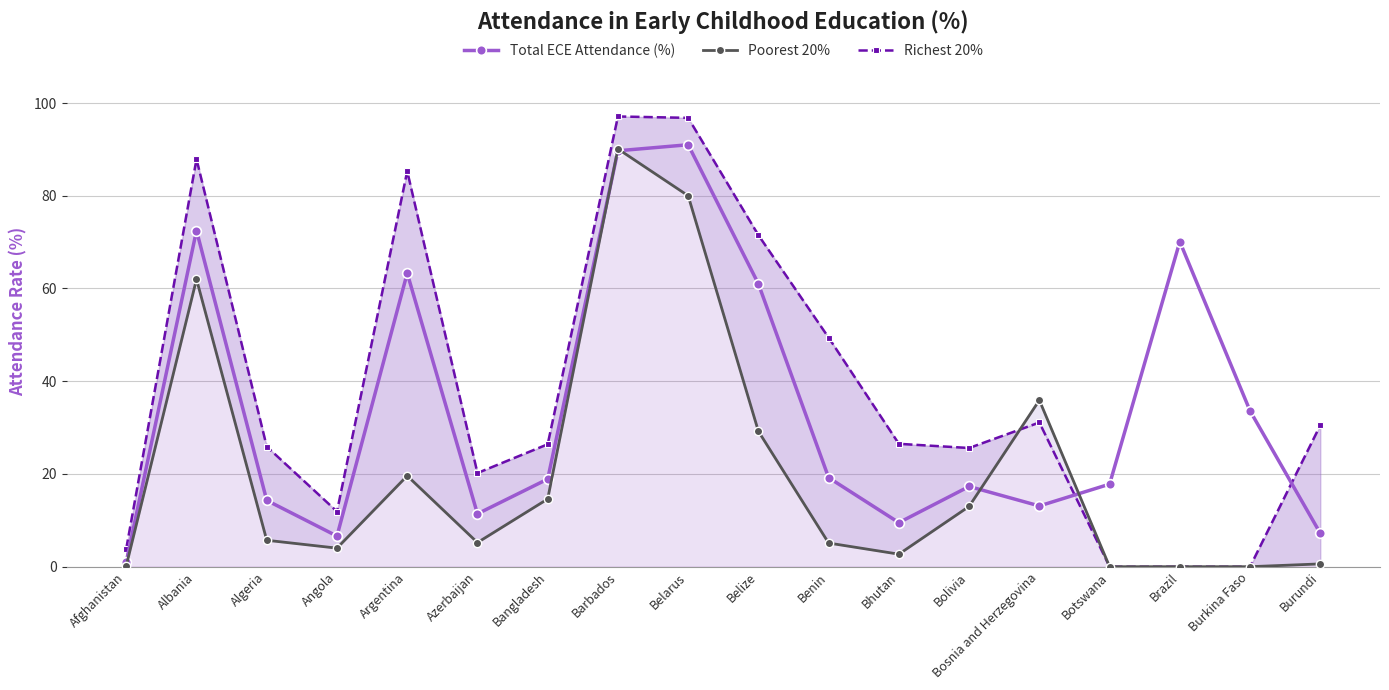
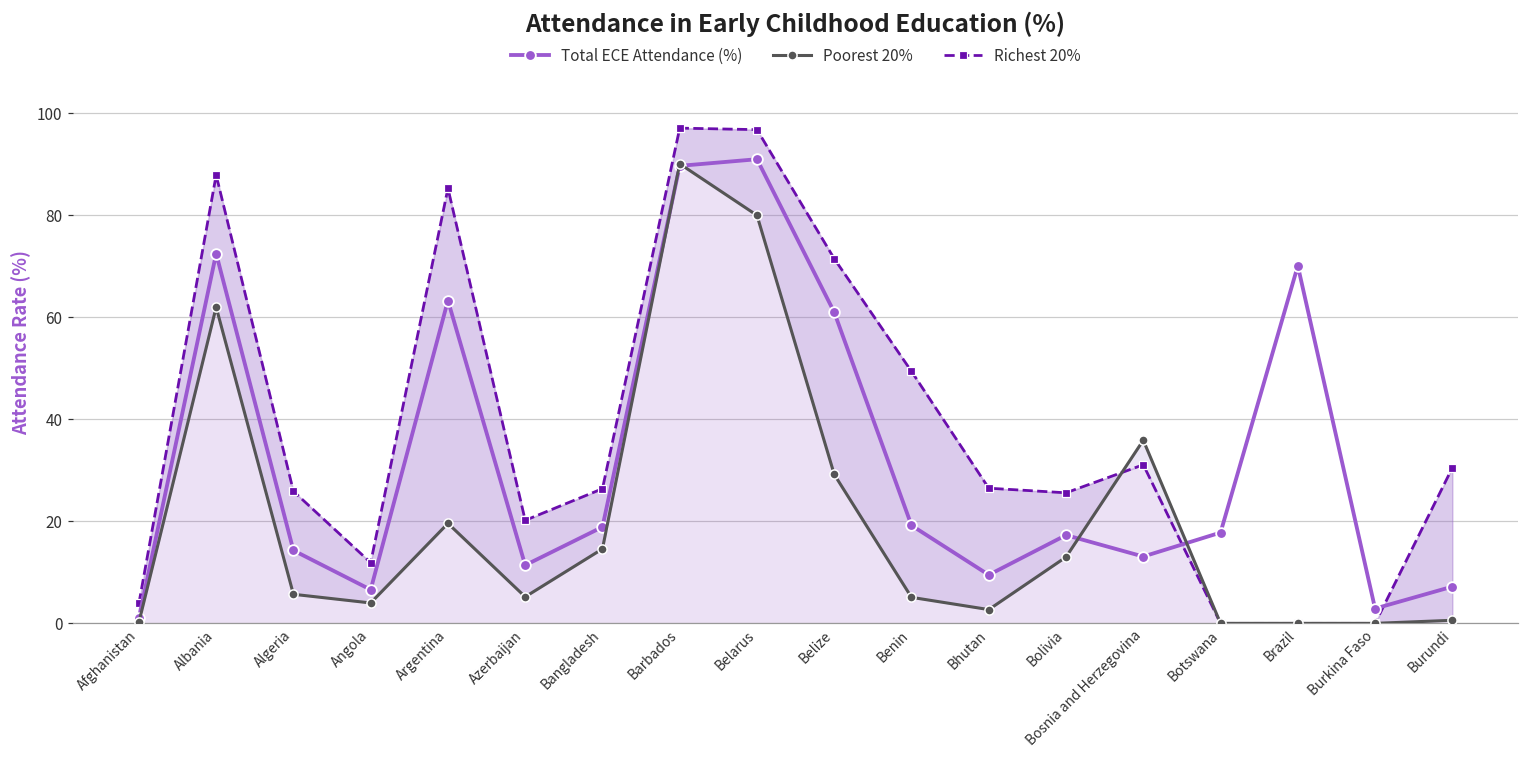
Total ECE Attendance (%), Burkina Faso: 34 -> 3
